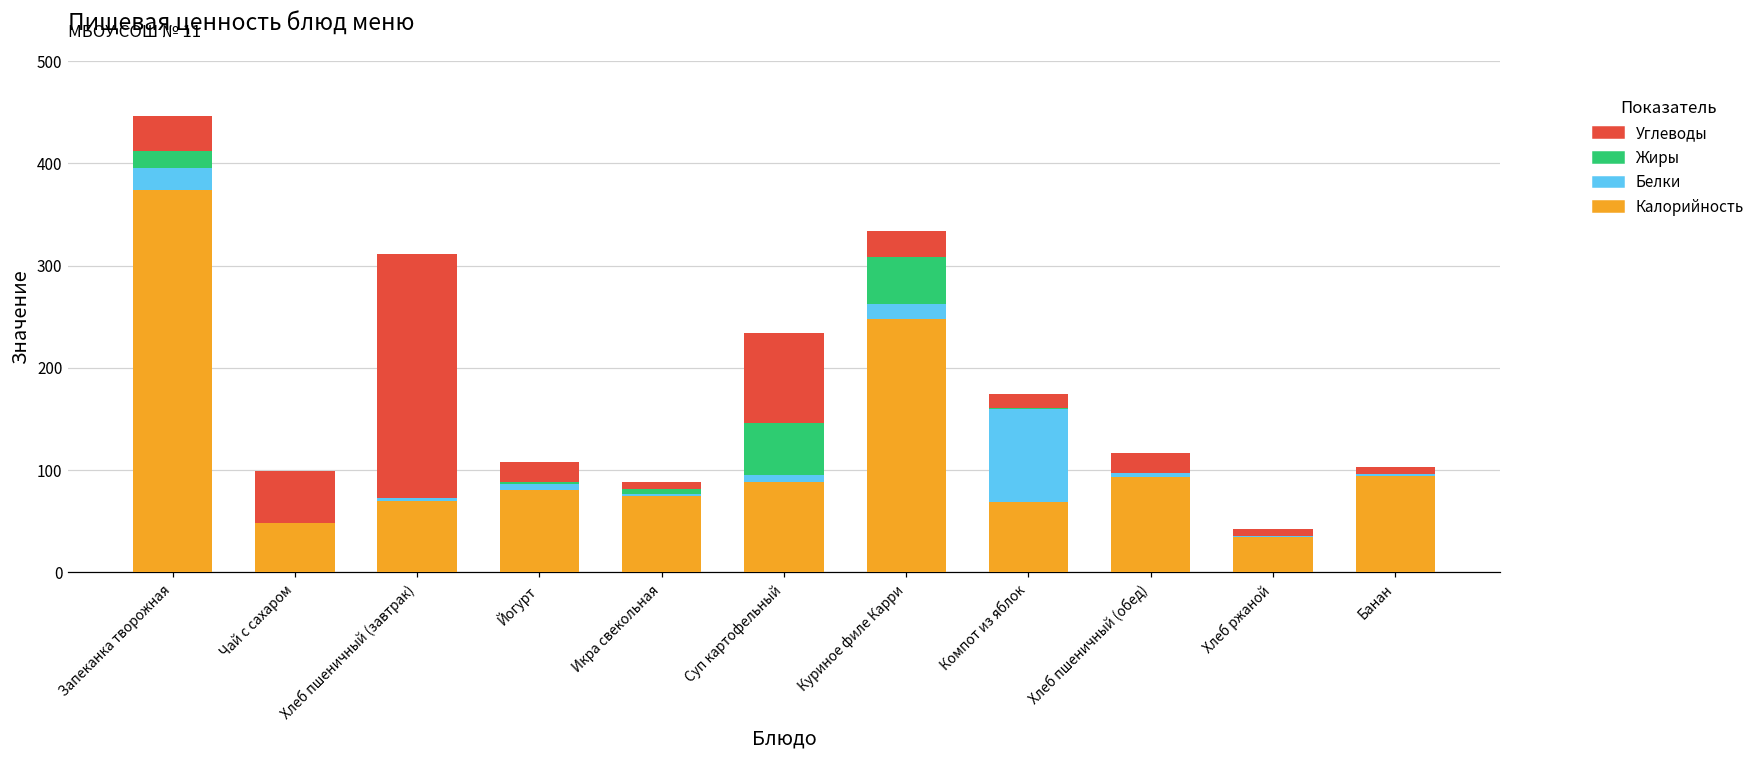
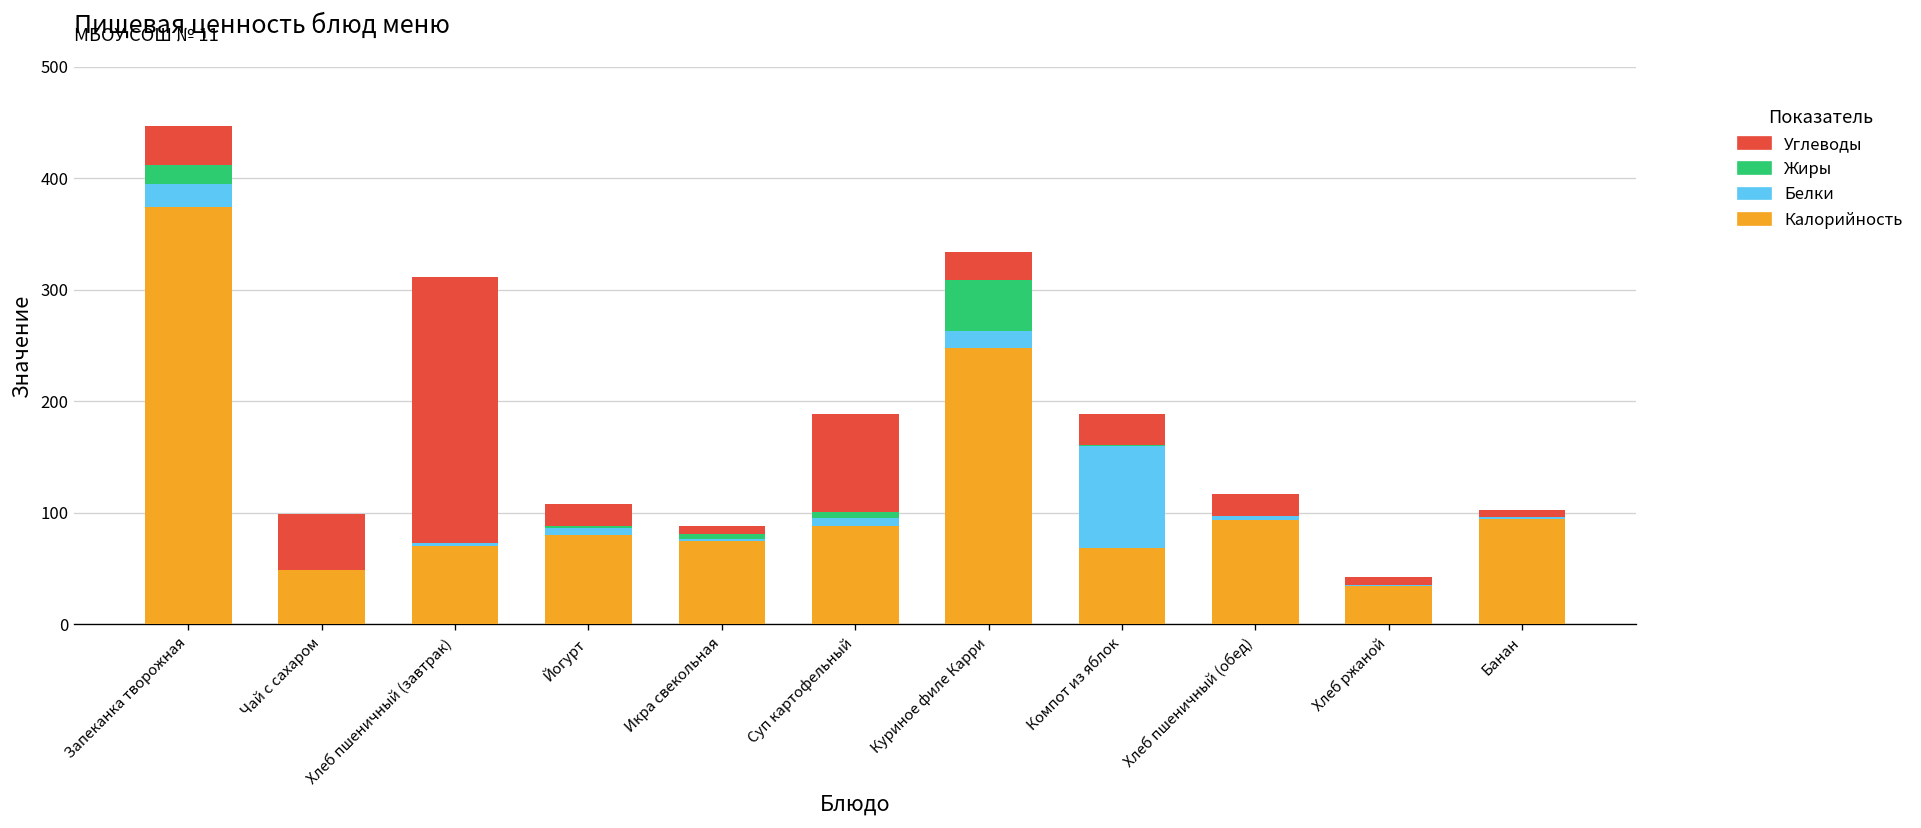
Жиры, Суп картофельный: 50 -> 10
Углеводы, Компот из яблок: 10 -> 30
